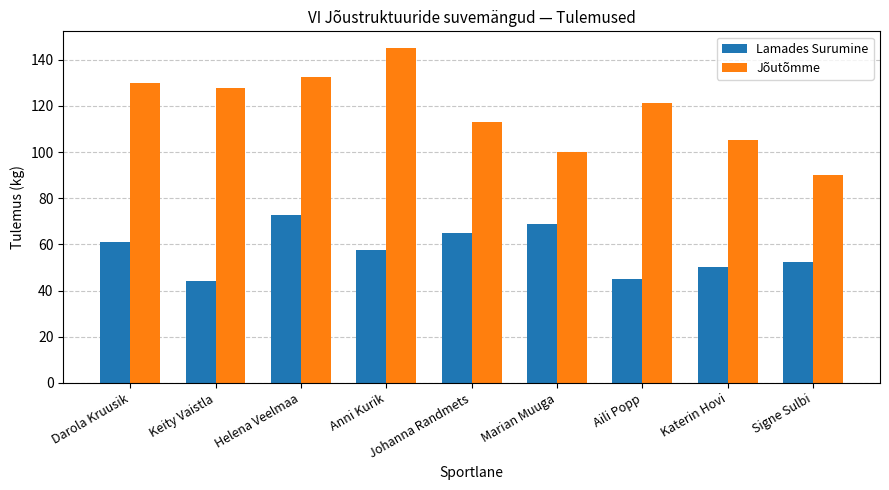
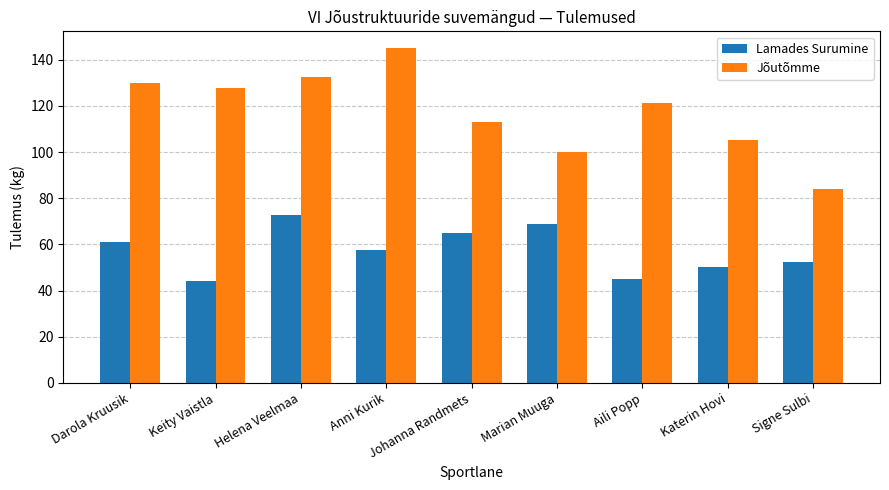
Jõutõmme, Signe Sulbi: 90 -> 84
